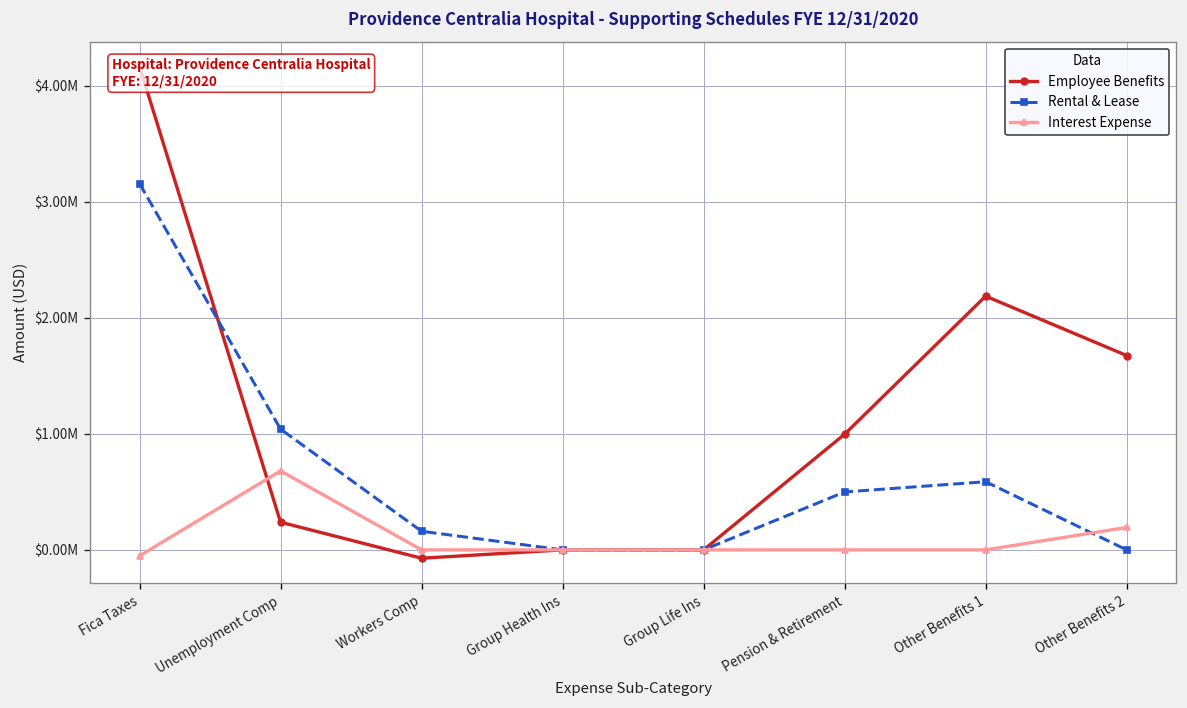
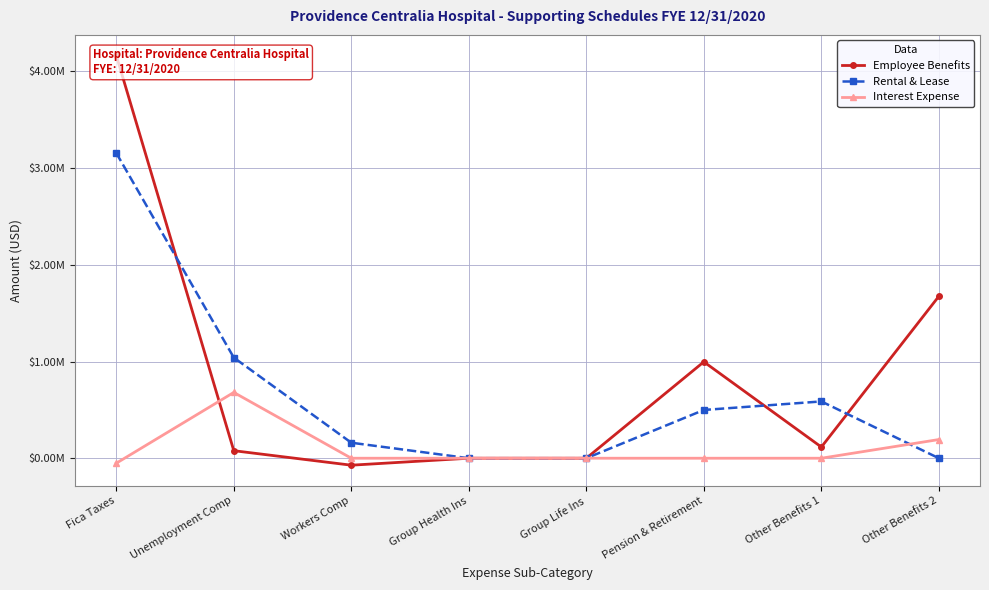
Employee Benefits, Unemployment Comp: $200000 -> $100000
Employee Benefits, Other Benefits 1: $2200000 -> $100000
